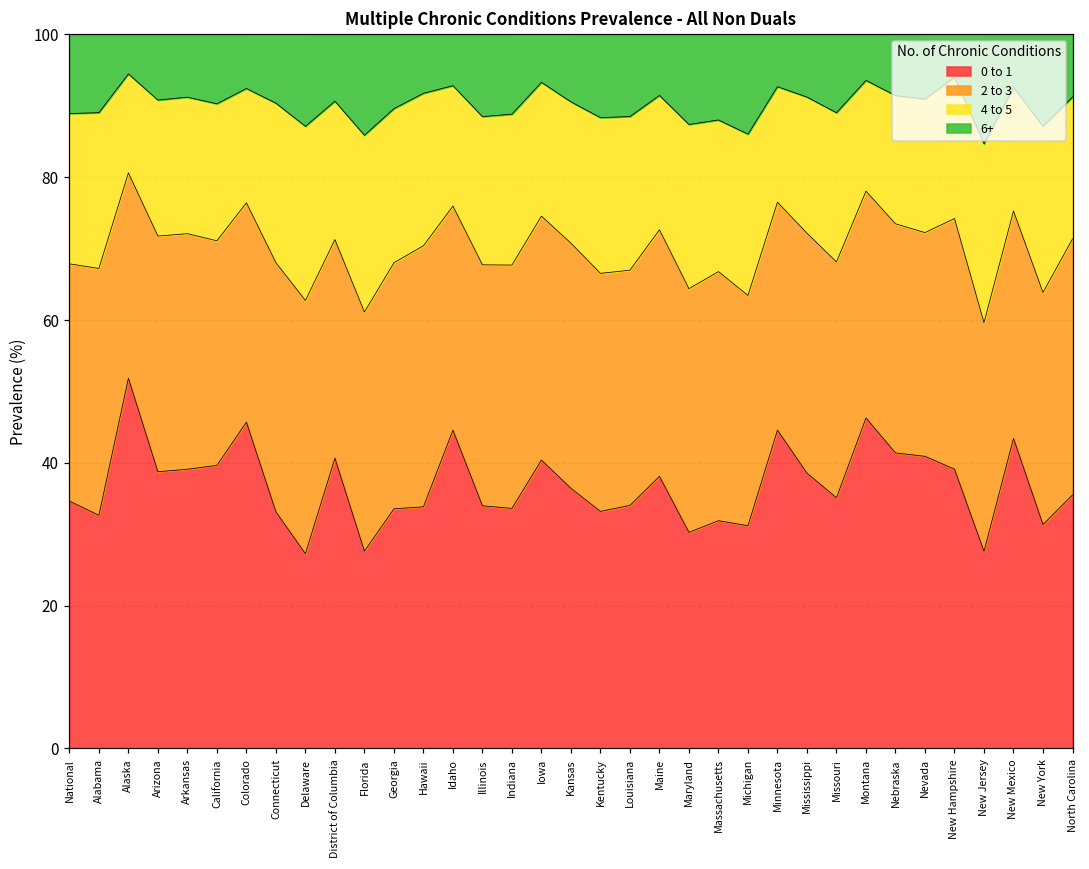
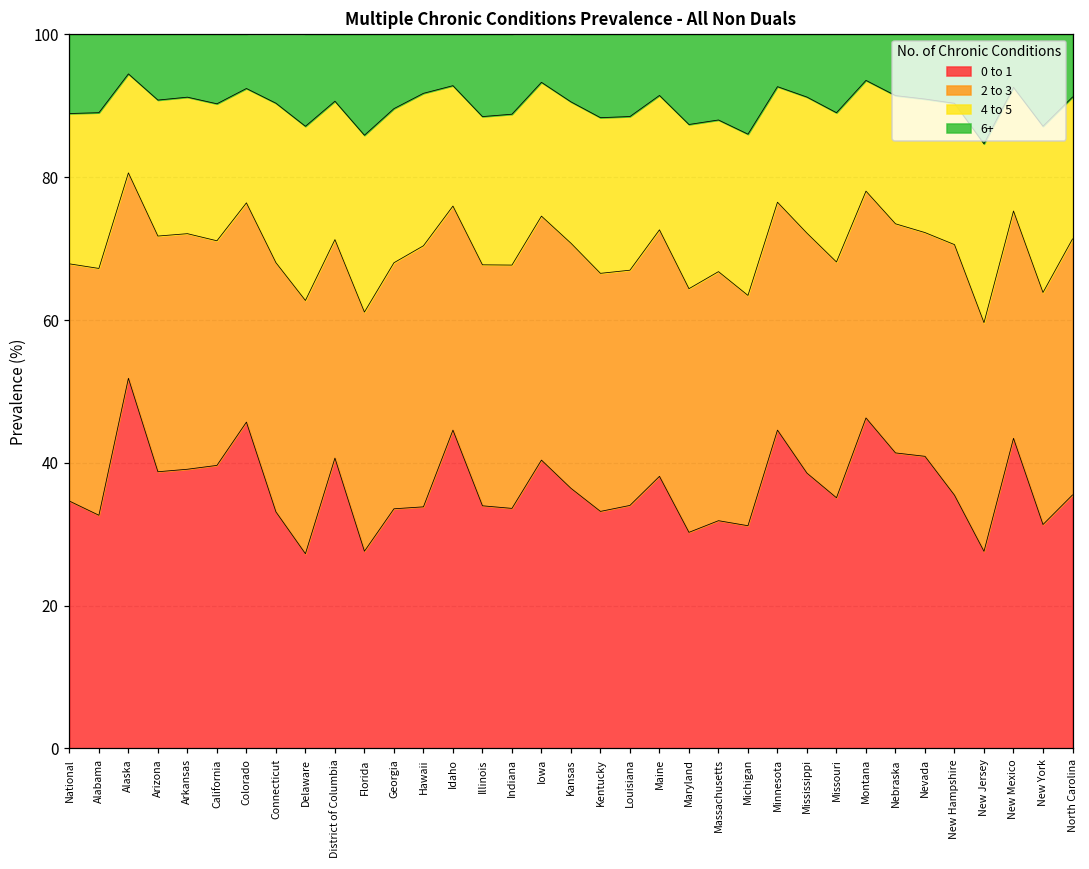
0 to 1, New Hampshire: 39 -> 35
